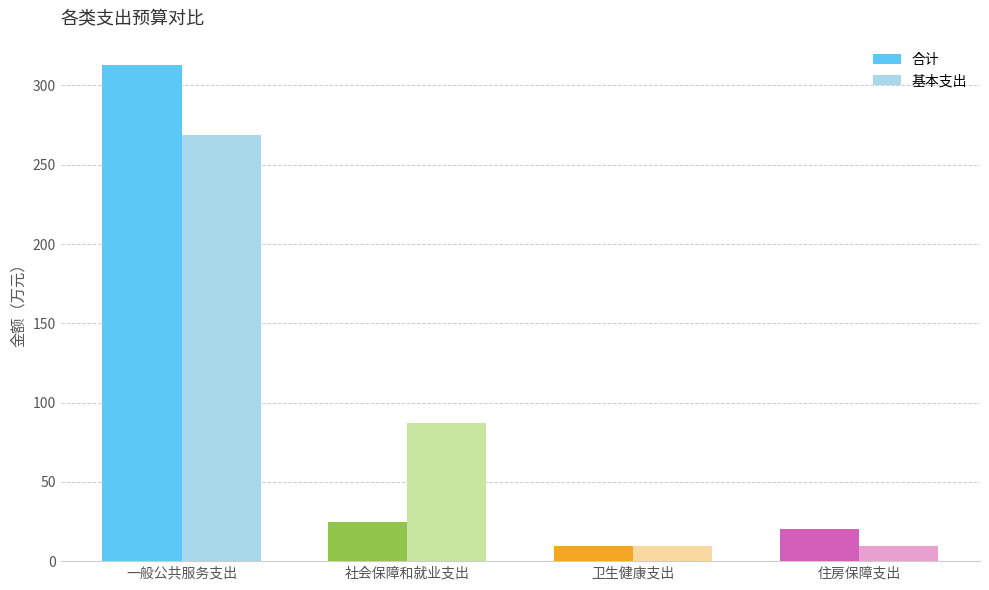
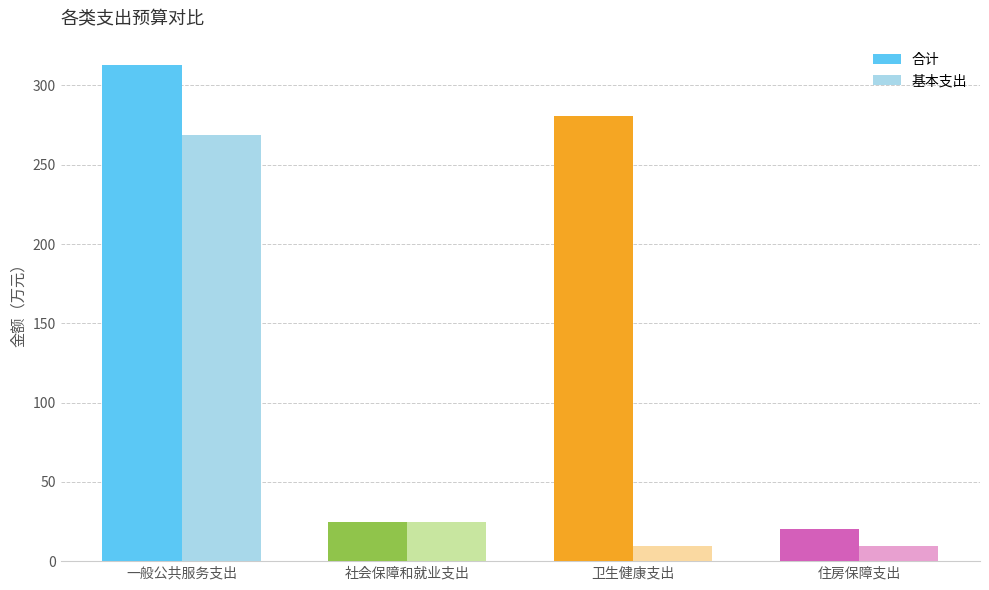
基本支出, 社会保障和就业支出: 87 -> 25
合计, 卫生健康支出: 10 -> 281
